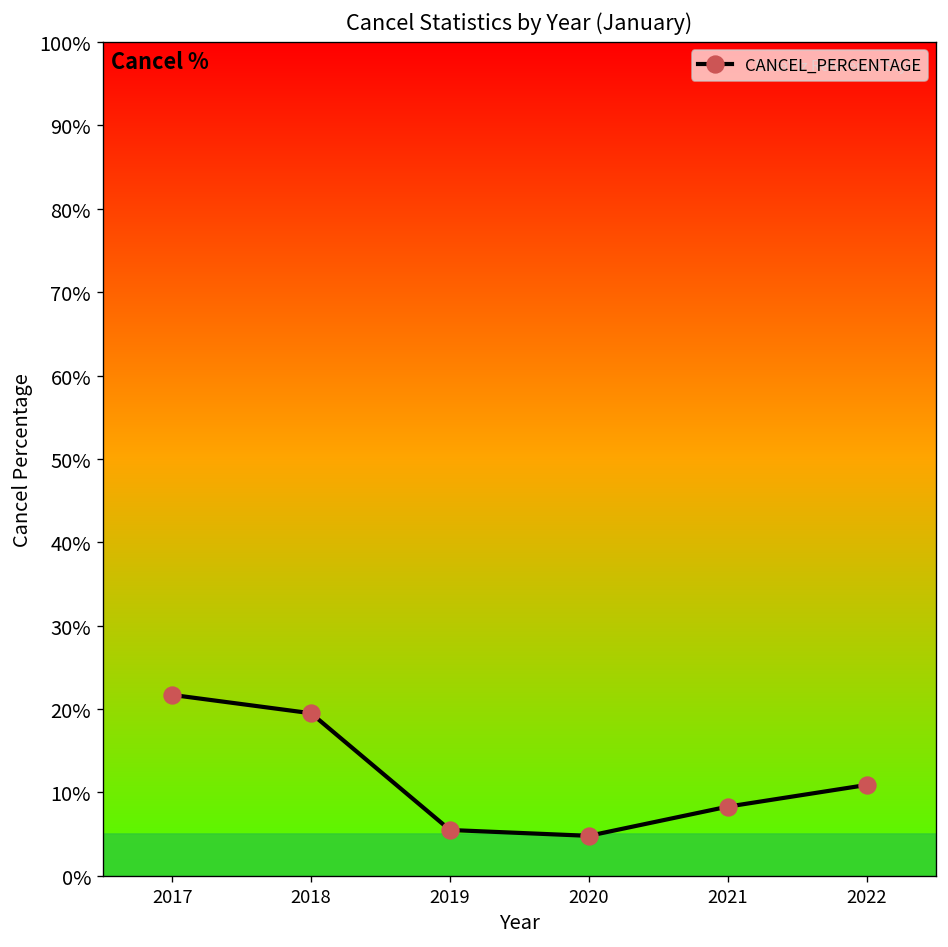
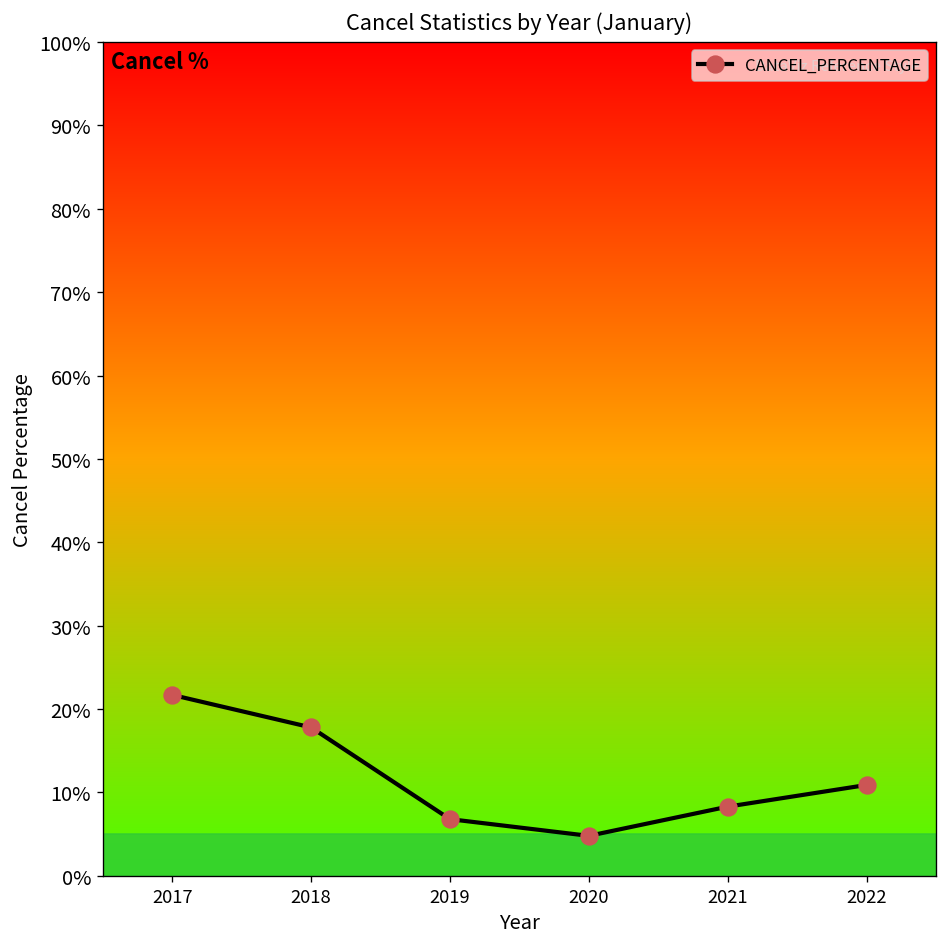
2018: 20% -> 18%
2019: 6% -> 7%
